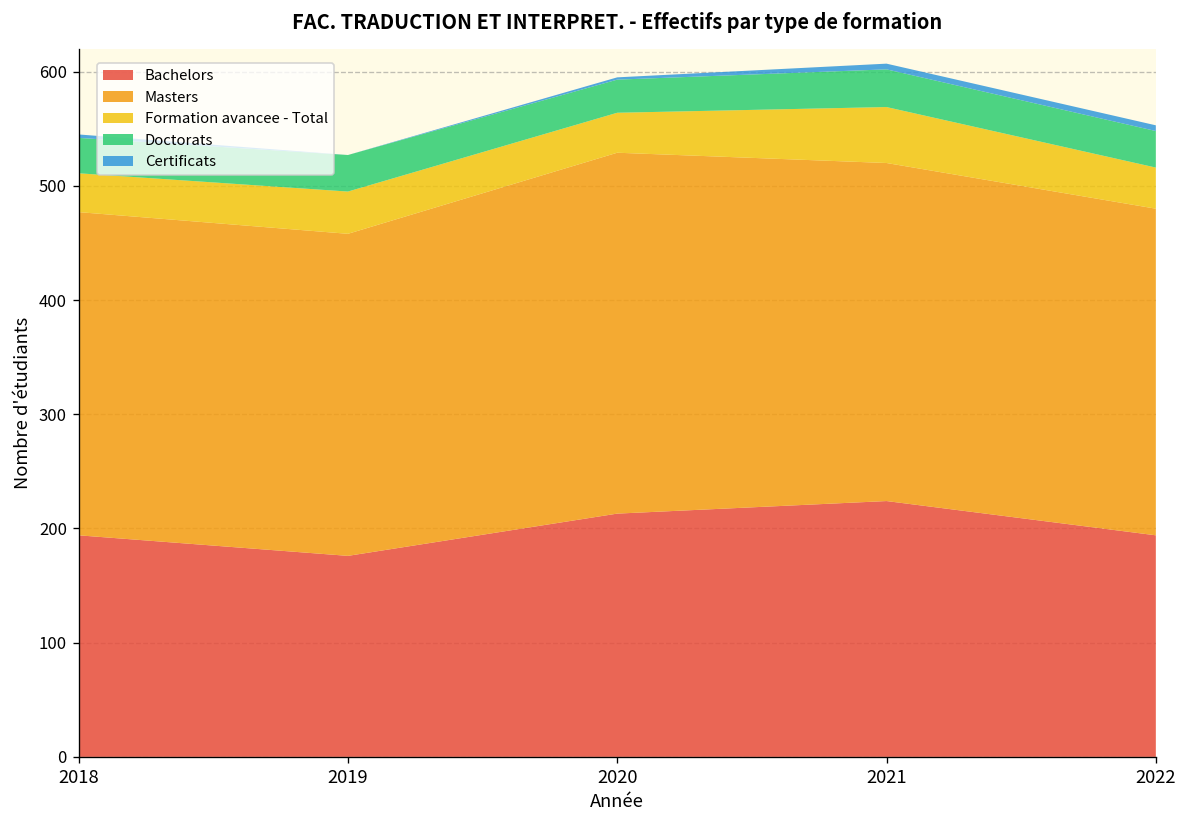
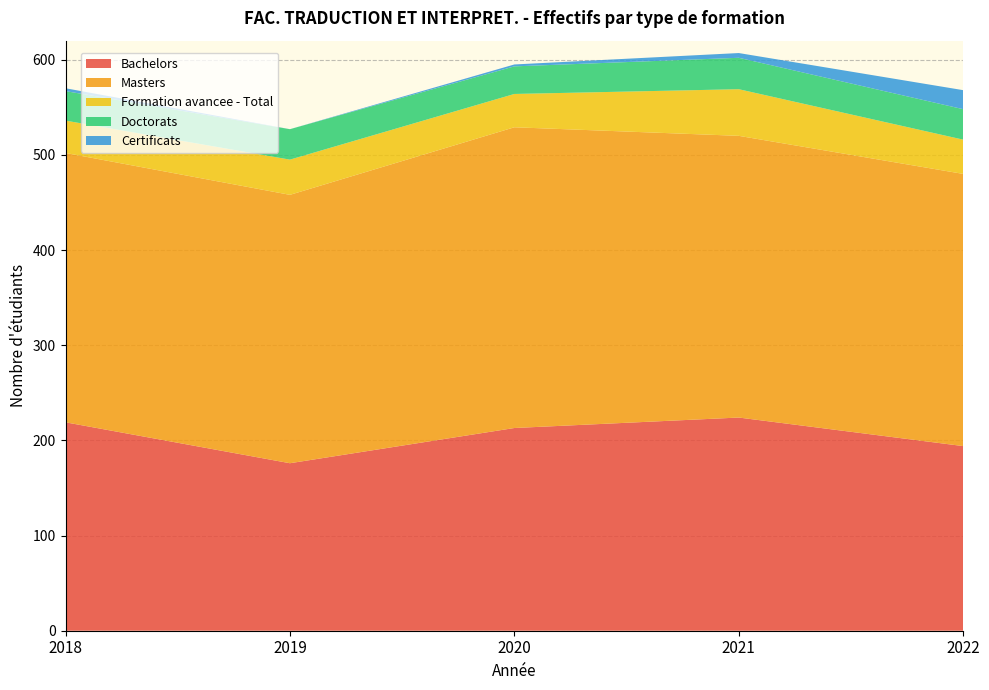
Bachelors, 2018: 190 -> 220
Certificats, 2022: 10 -> 20
